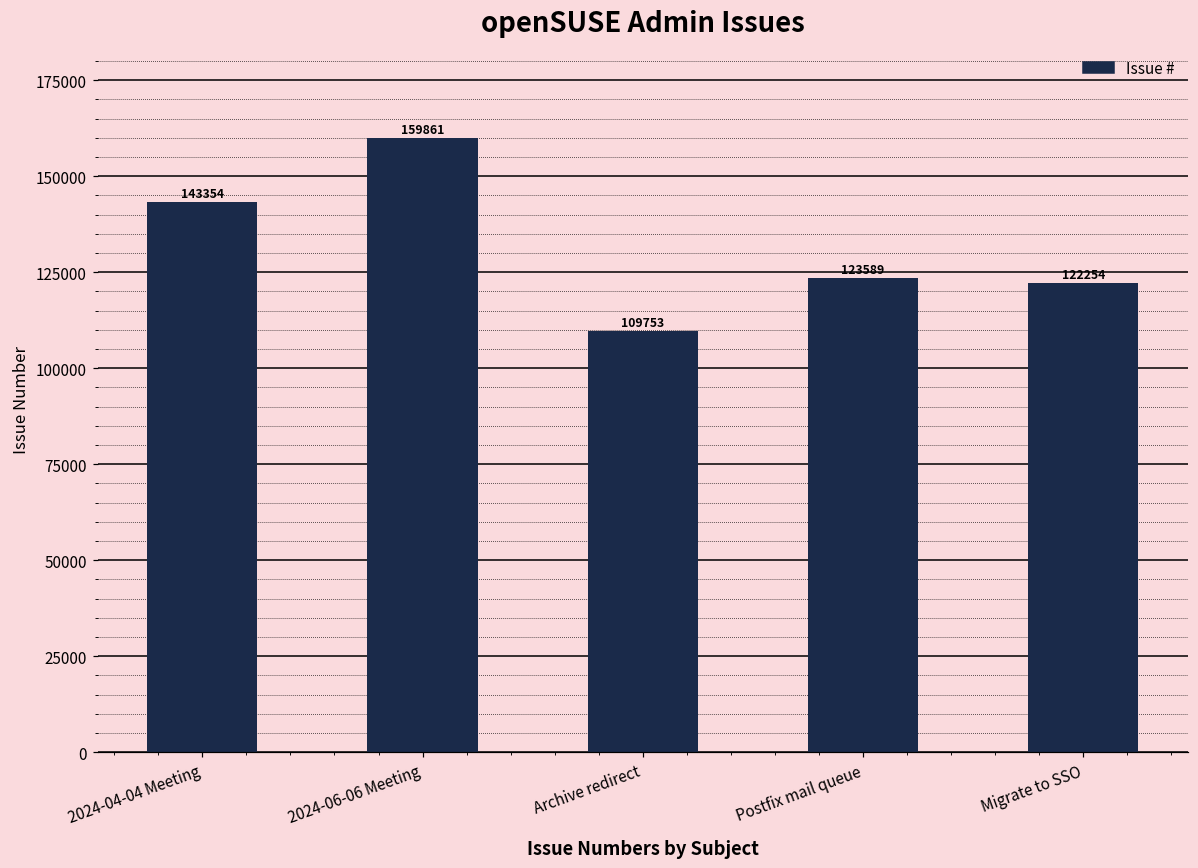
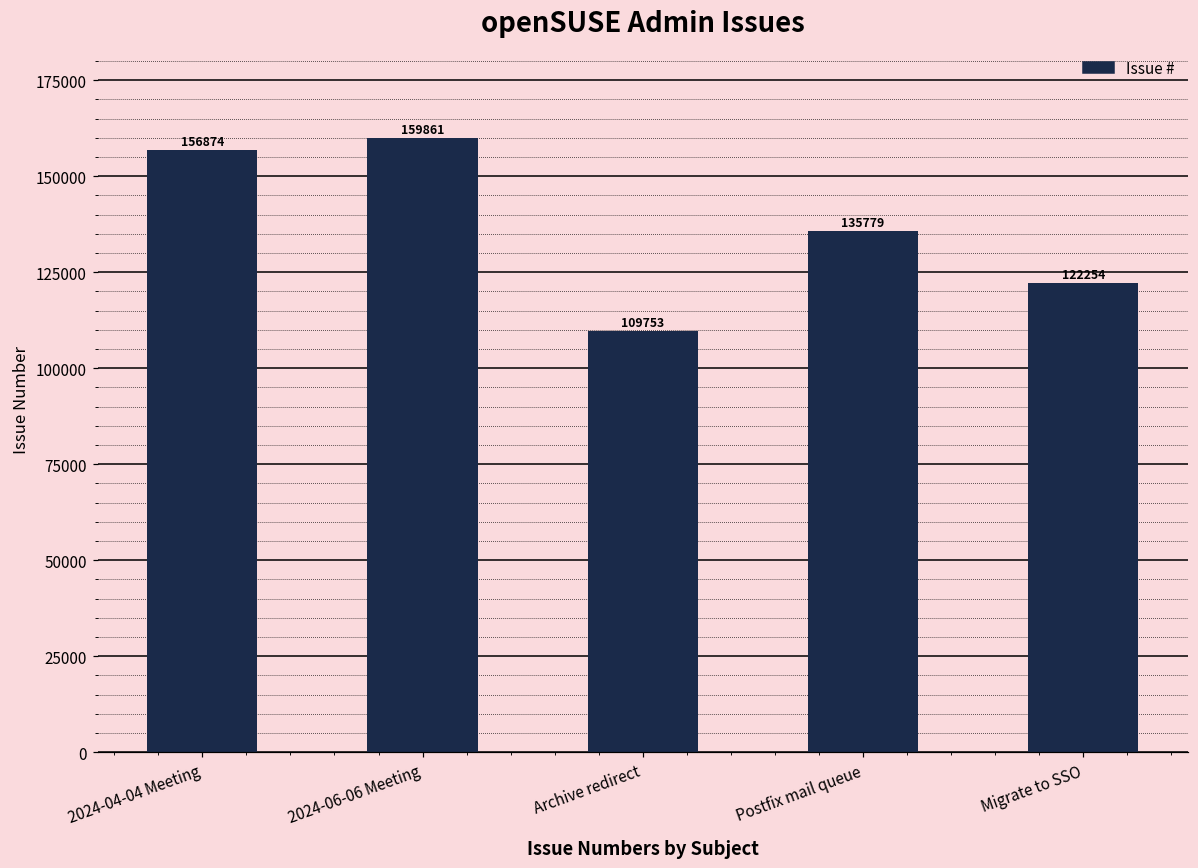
2024-04-04 Meeting: 143354 -> 156874
Postfix mail queue: 123589 -> 135779
